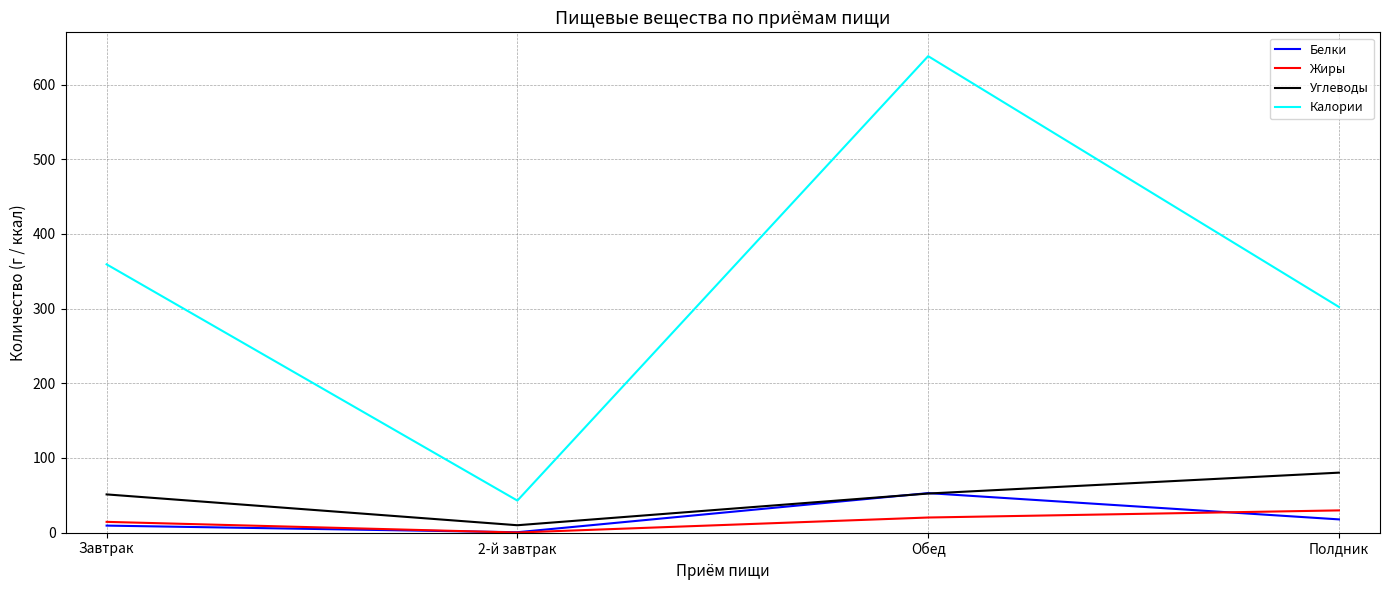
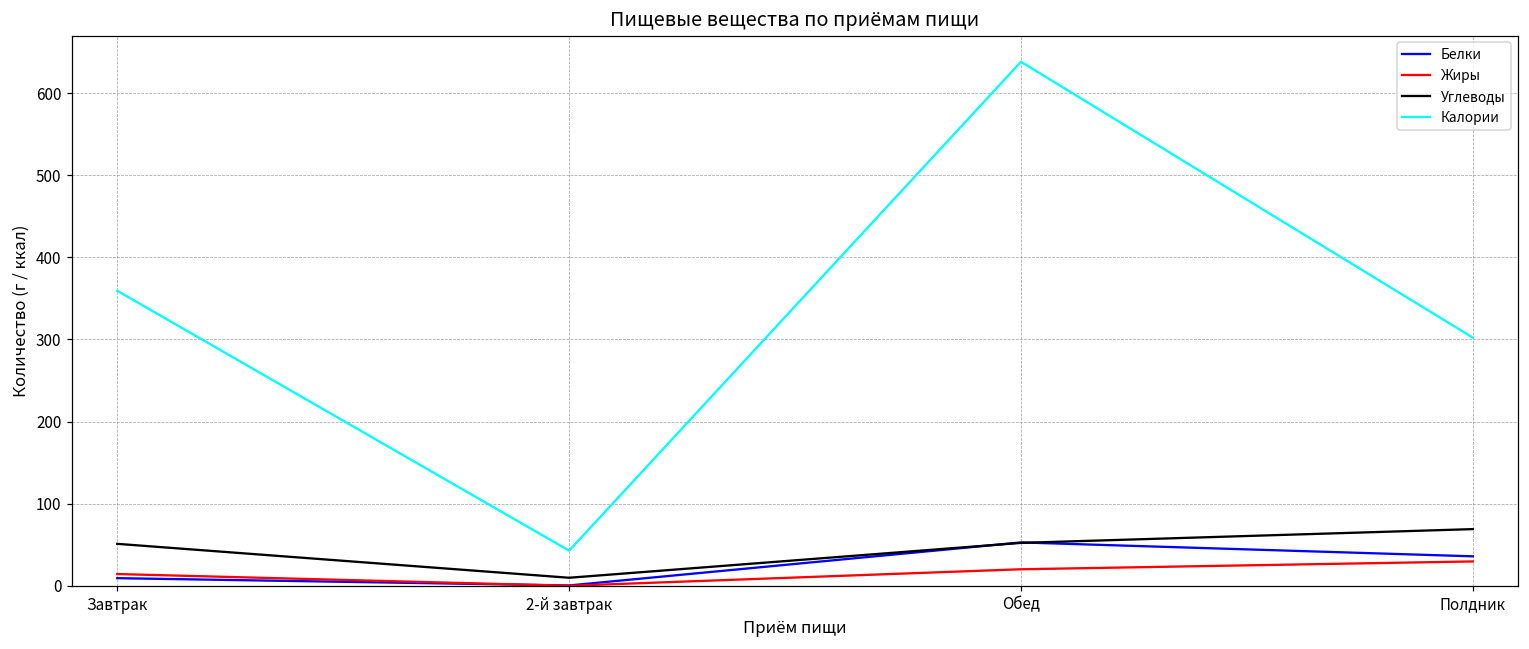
Белки, Полдник: 20 -> 40
Углеводы, Полдник: 80 -> 70
